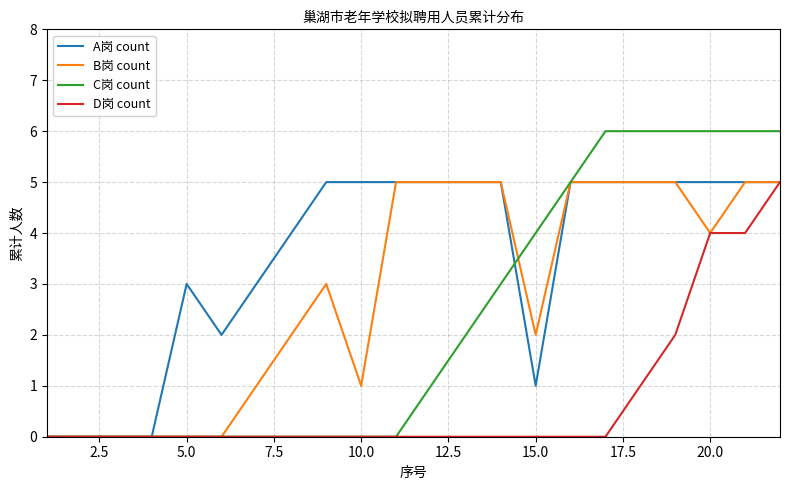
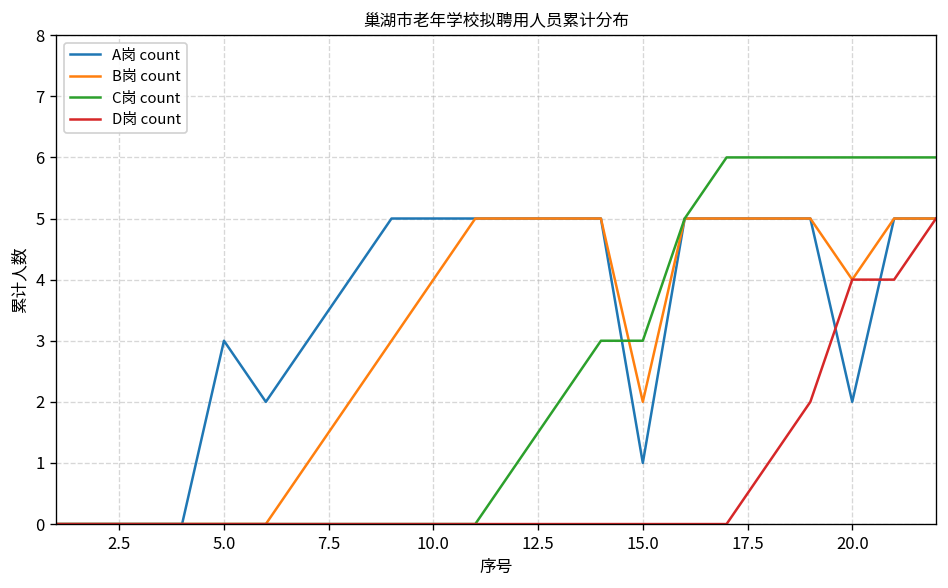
B岗 count, 10.0: 1 -> 4
C岗 count, 15.0: 4 -> 3
A岗 count, 20.0: 5 -> 2
